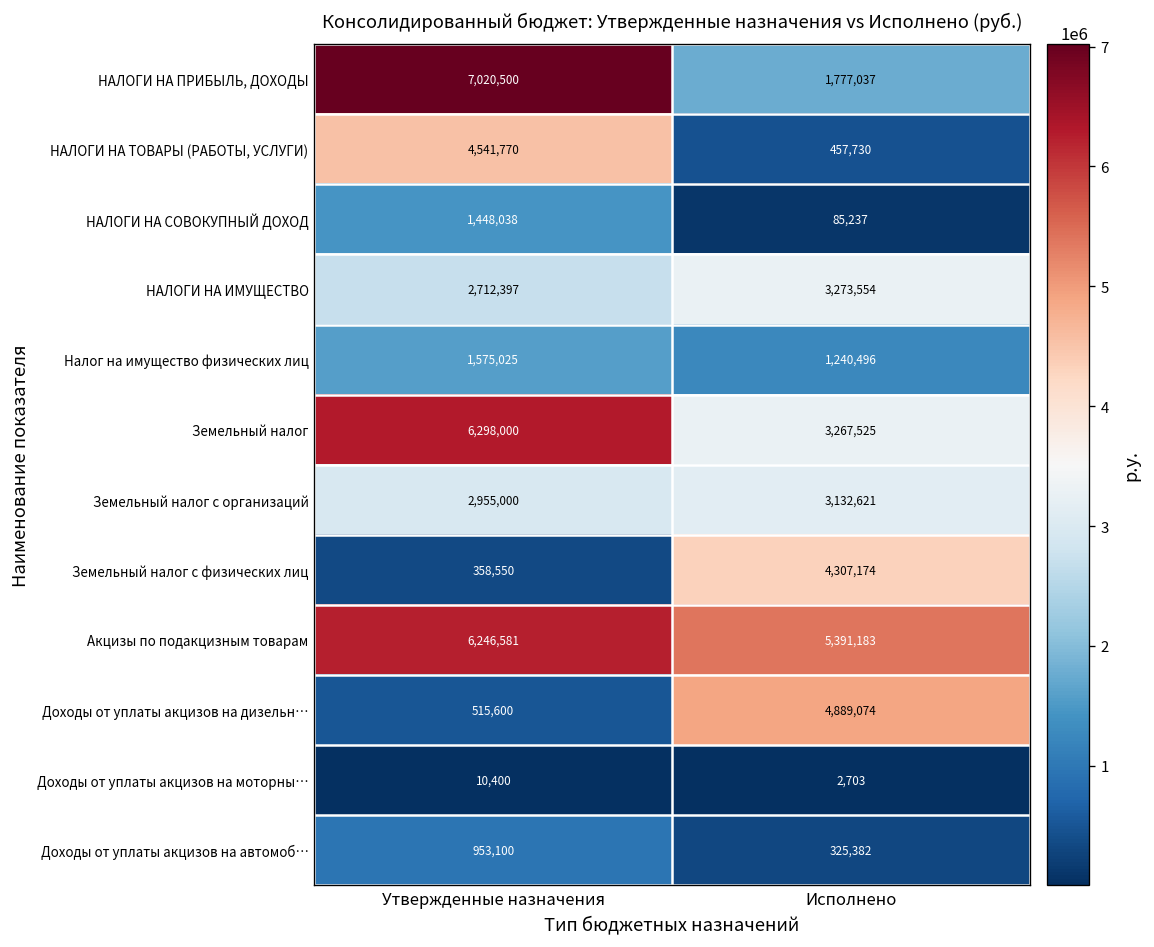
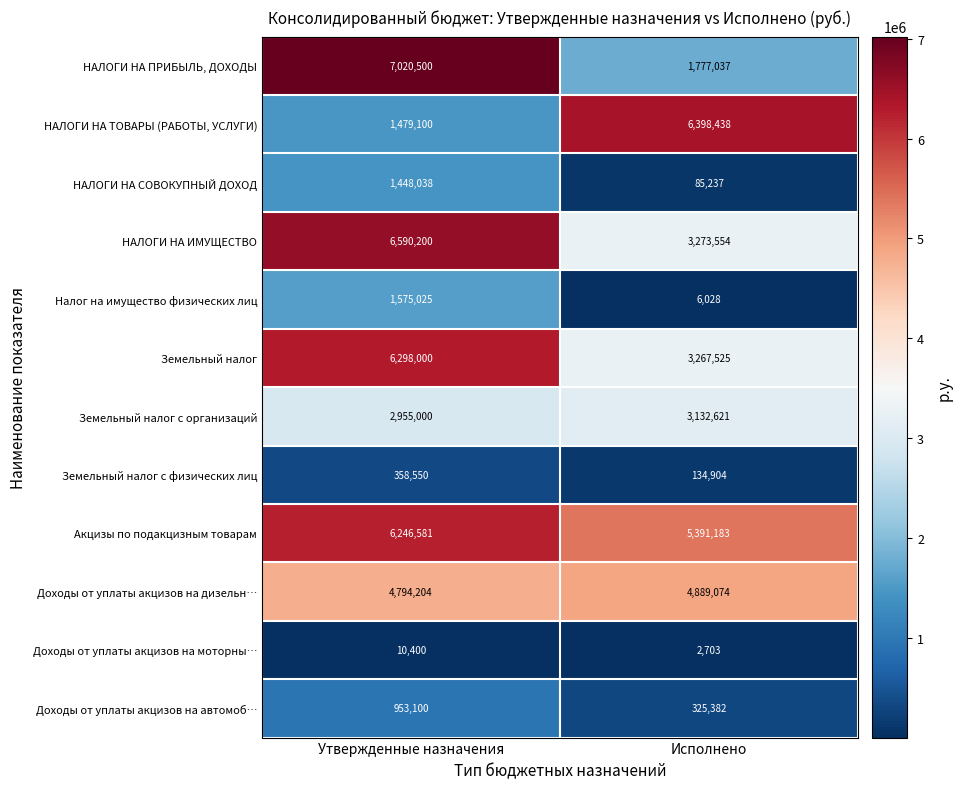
НАЛОГИ НА ТОВАРЫ (РАБОТЫ, УСЛУГИ), Утвержденные назначения: 4,541,770 -> 1,479,100
НАЛОГИ НА ТОВАРЫ (РАБОТЫ, УСЛУГИ), Исполнено: 457,730 -> 6,398,438
НАЛОГИ НА ИМУЩЕСТВО, Утвержденные назначения: 2,712,397 -> 6,590,200
Налог на имущество физических лиц, Исполнено: 1,240,496 -> 6,028
Земельный налог с физических лиц, Исполнено: 4,307,174 -> 134,904
Доходы от уплаты акцизов на дизельн…, Утвержденные назначения: 515,600 -> 4,794,204
